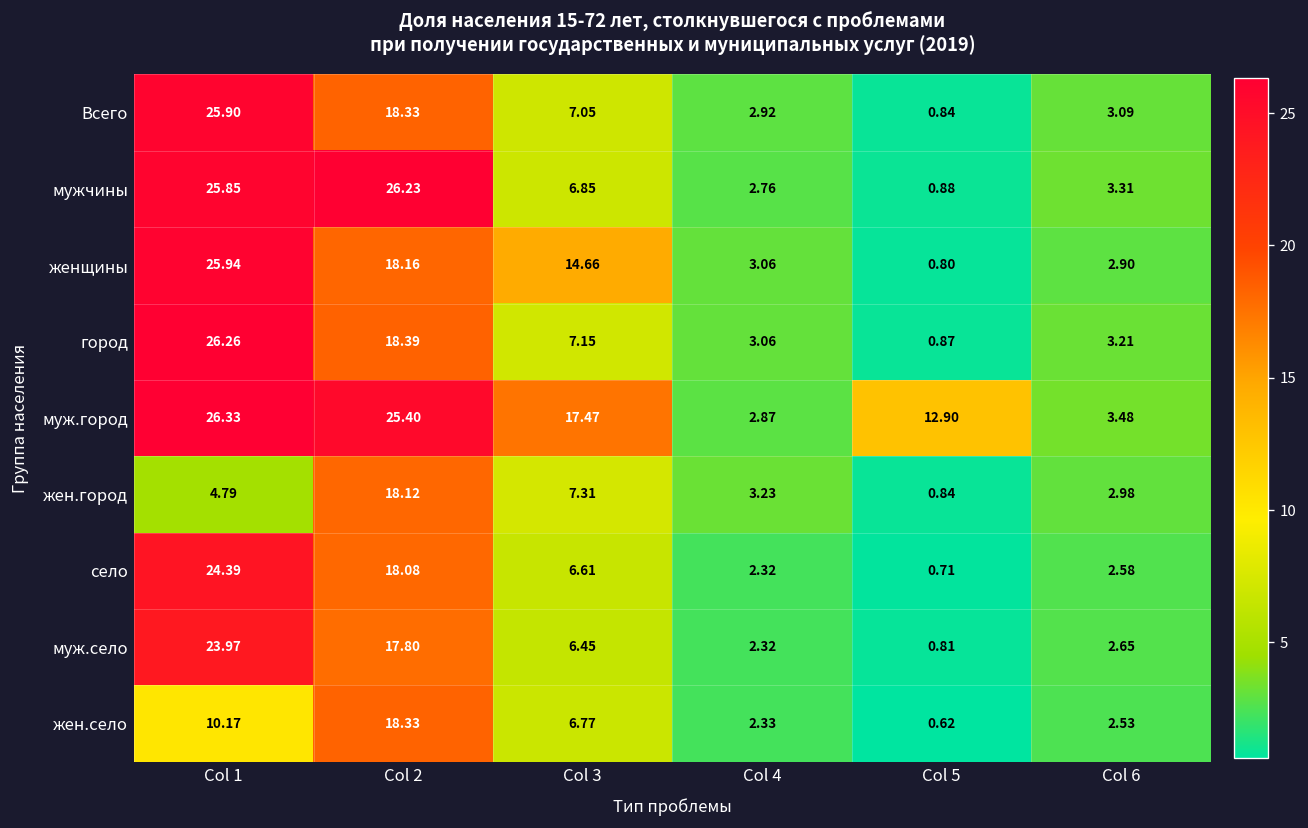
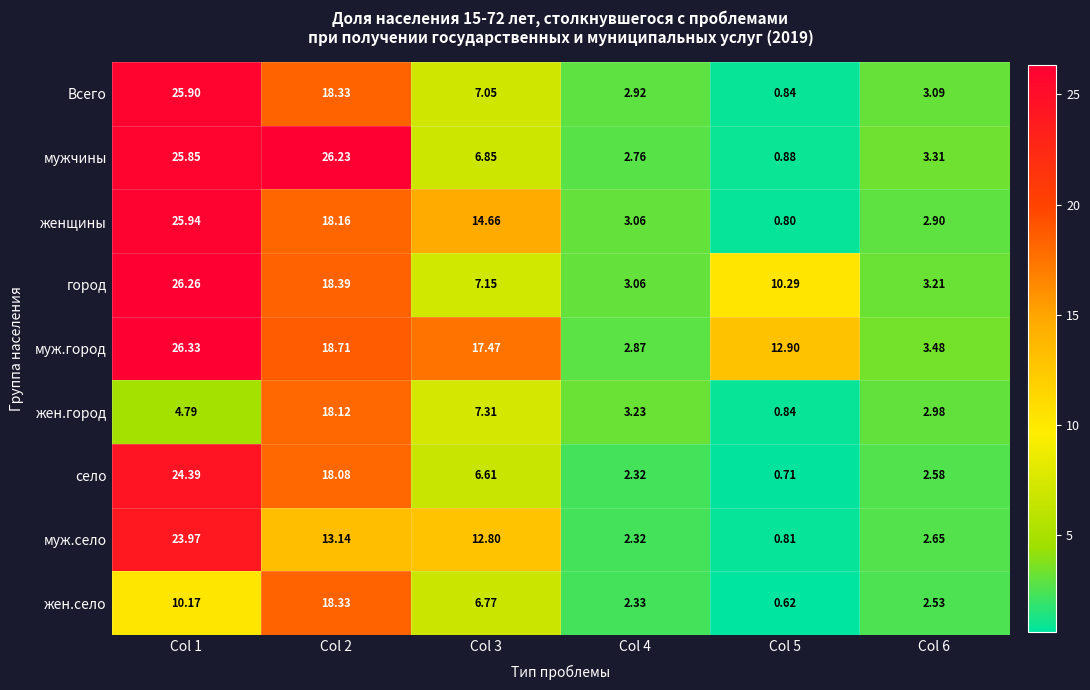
город, Col 5: 0.87 -> 10.29
муж.город, Col 2: 25.40 -> 18.71
муж.село, Col 2: 17.80 -> 13.14
муж.село, Col 3: 6.45 -> 12.80
